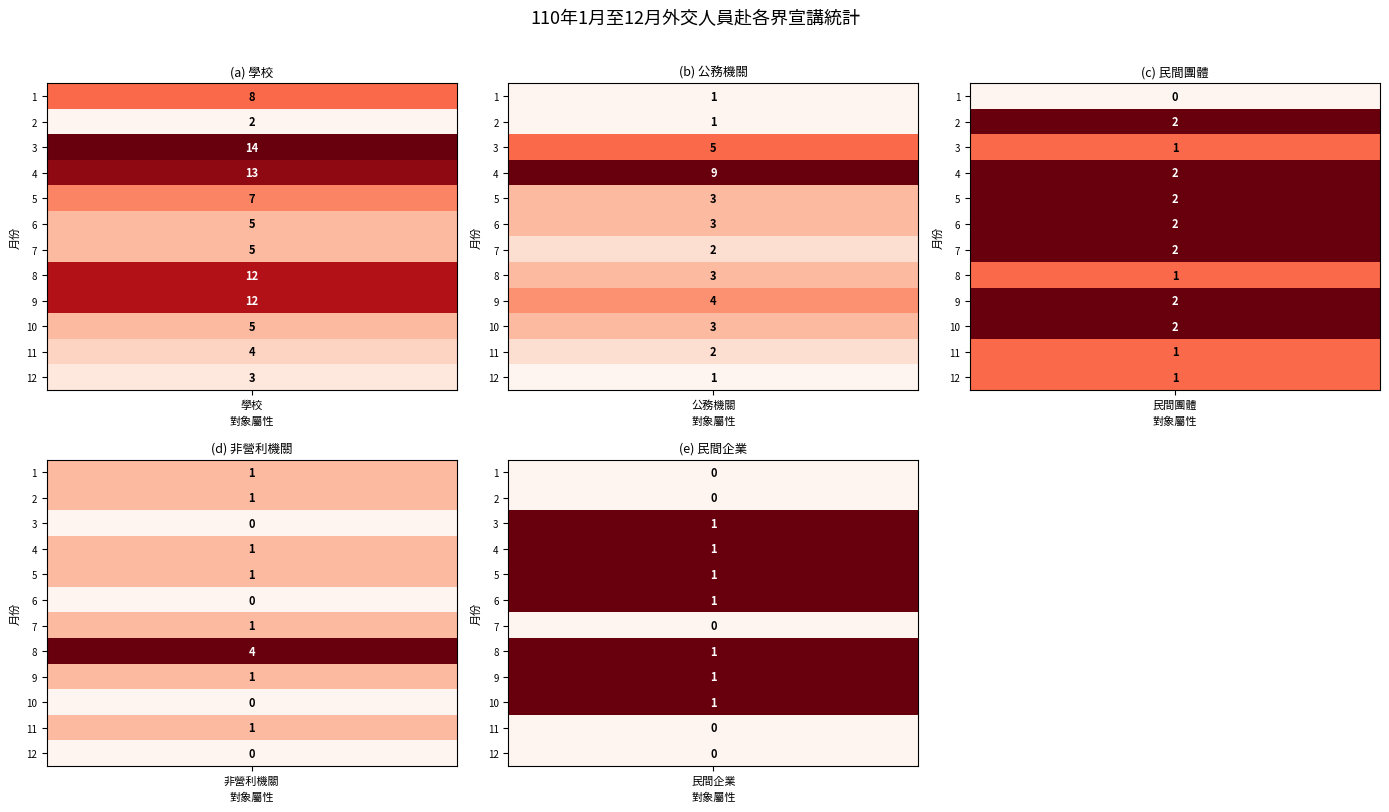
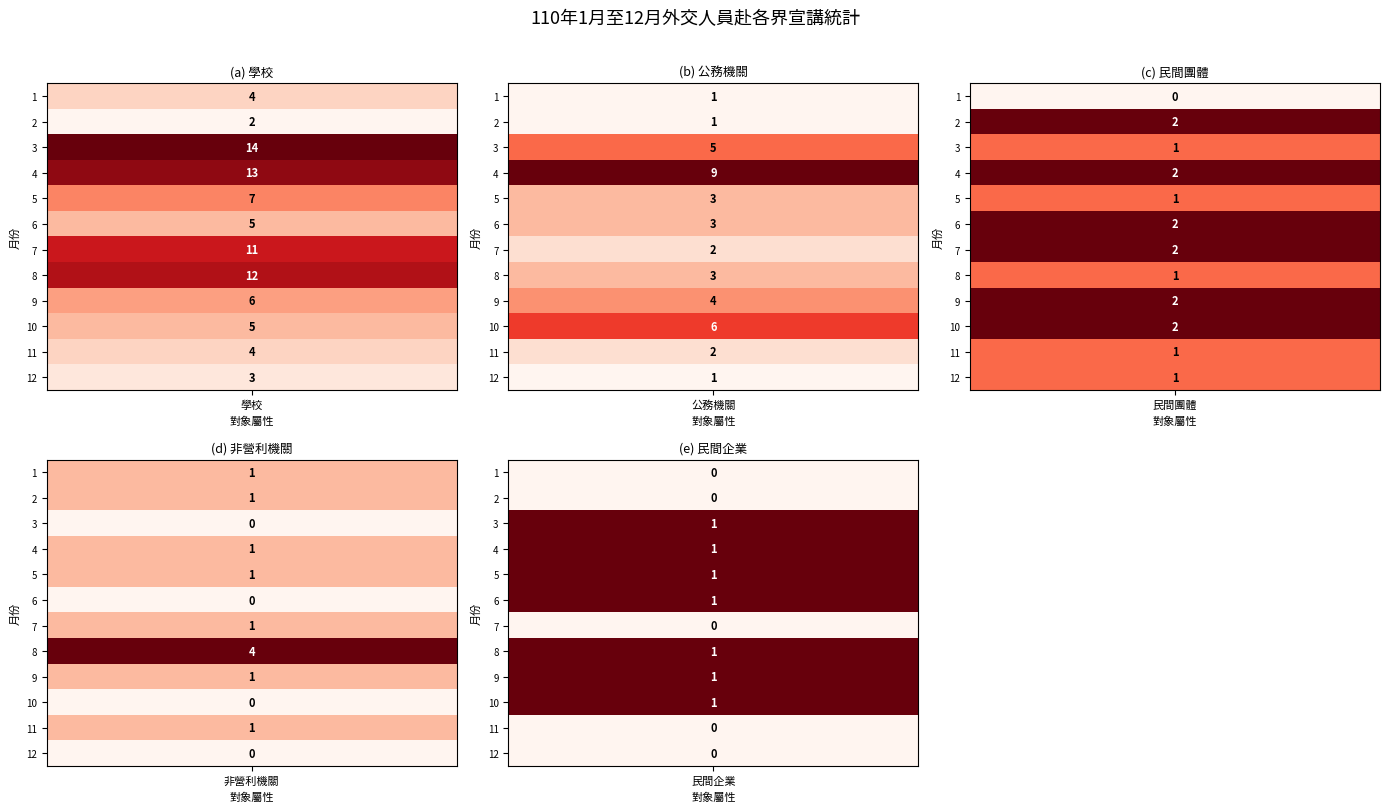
(a) 學校, 1, 學校: 8 -> 4
(a) 學校, 7, 學校: 5 -> 11
(a) 學校, 9, 學校: 12 -> 6
(b) 公務機關, 10, 公務機關: 3 -> 6
(c) 民間團體, 5, 民間團體: 2 -> 1
